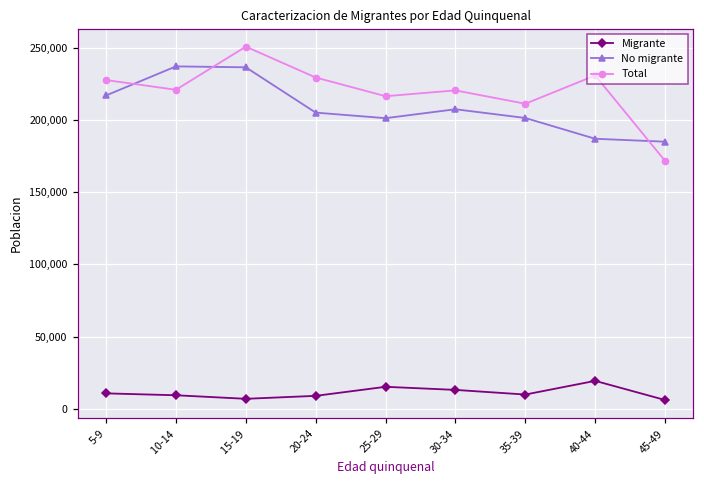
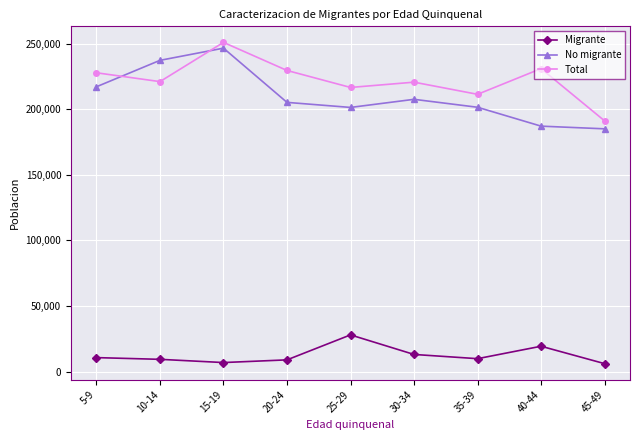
No migrante, 15-19: 237,000 -> 247,000
Migrante, 25-29: 15,000 -> 28,000
Total, 45-49: 172,000 -> 191,000
